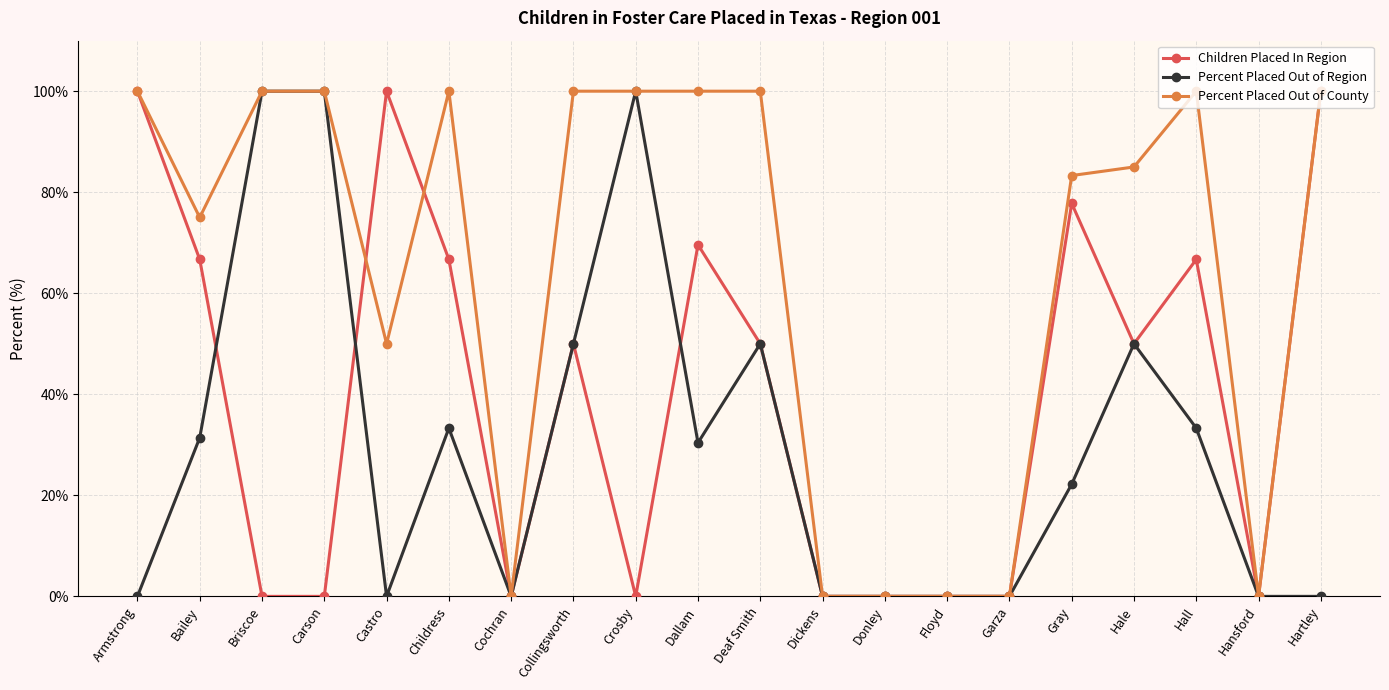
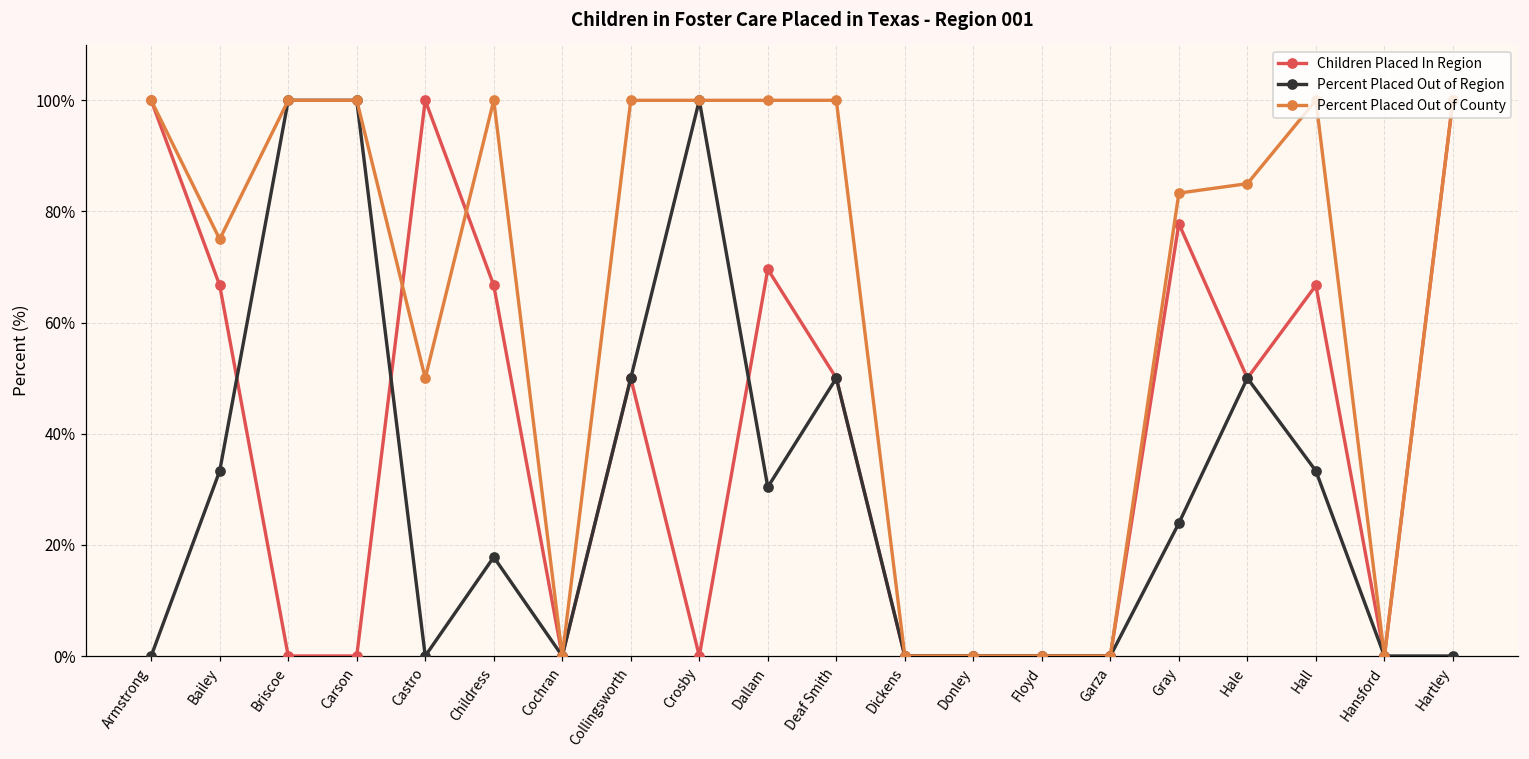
Percent Placed Out of Region, Bailey: 31% -> 33%
Percent Placed Out of Region, Childress: 33% -> 18%
Percent Placed Out of Region, Gray: 22% -> 24%
